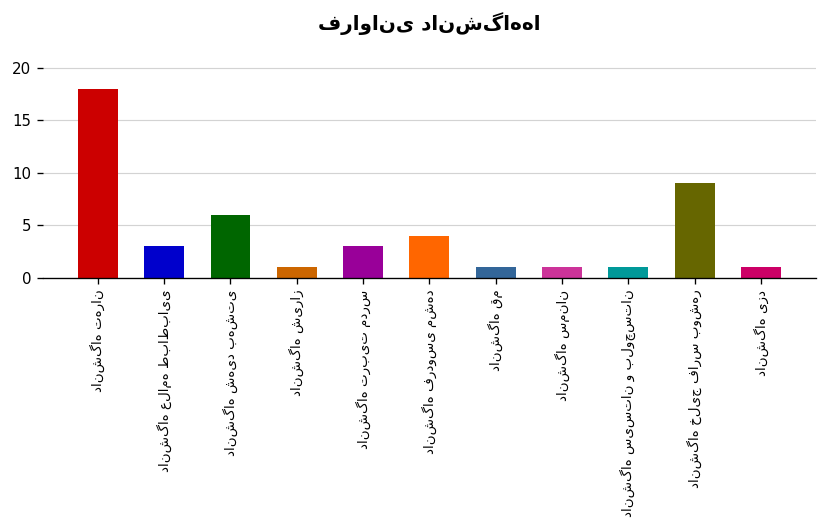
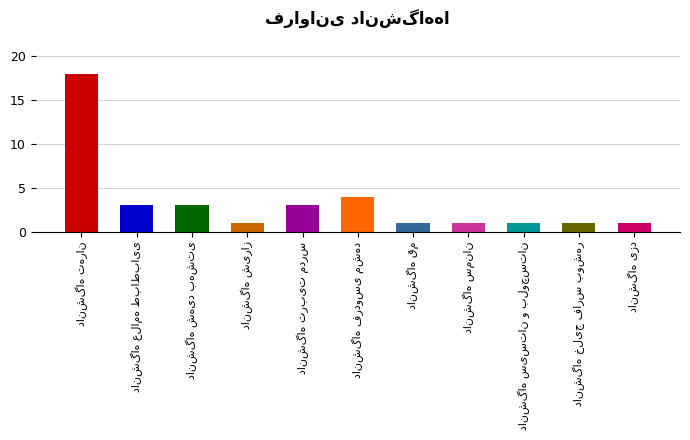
دانشگاه شهید بهشتی: 6 -> 3
دانشگاه خلیج فارس بوشهر: 9 -> 1
